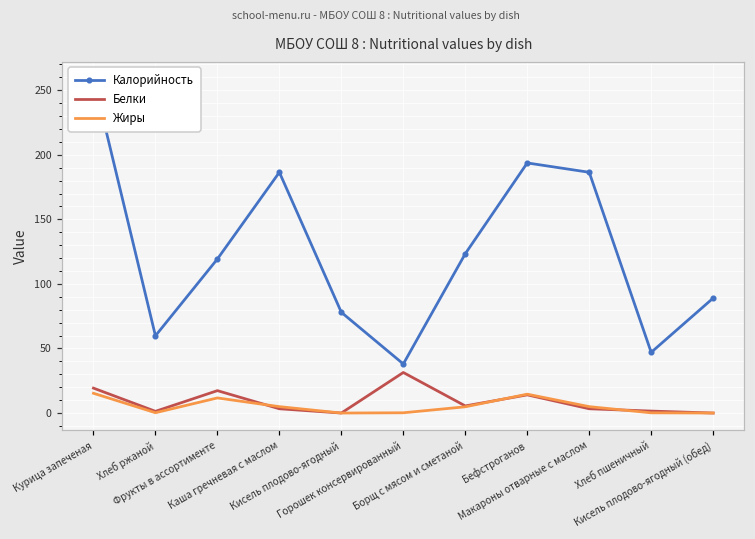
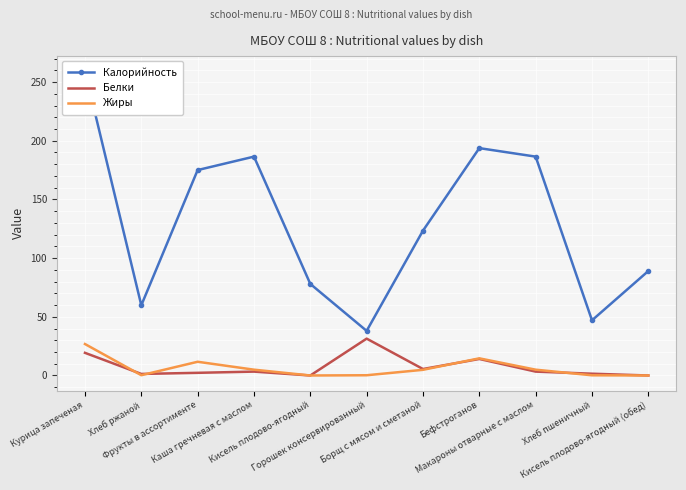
Жиры, Курица запеченая: 15 -> 27
Калорийность, Фрукты в ассортименте: 119 -> 175
Белки, Фрукты в ассортименте: 17 -> 2
